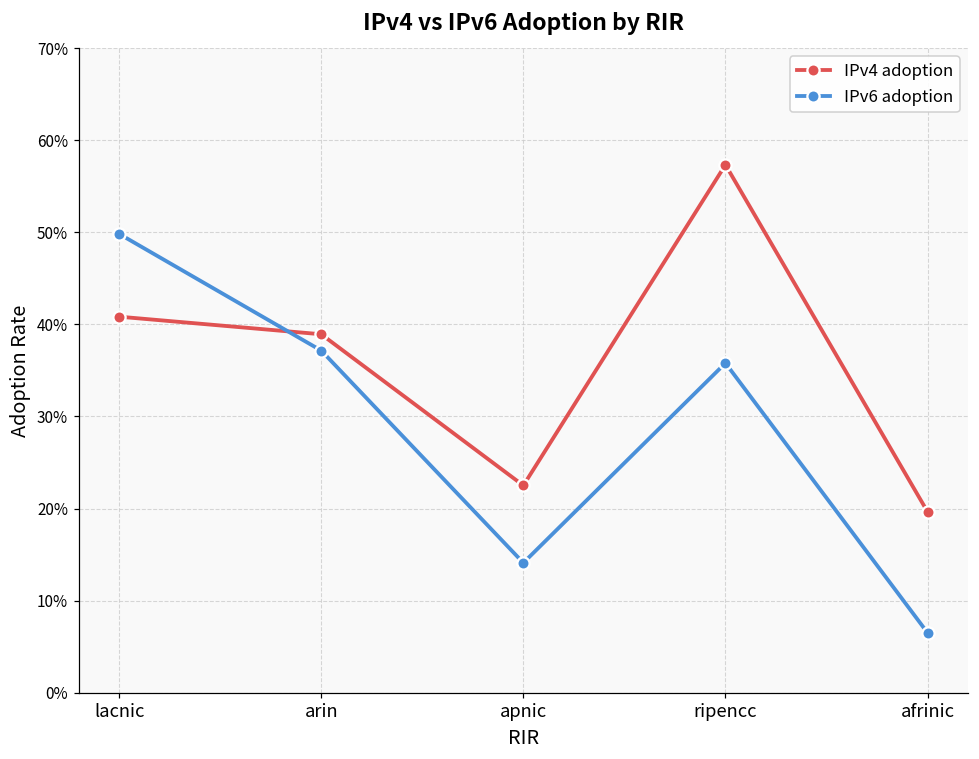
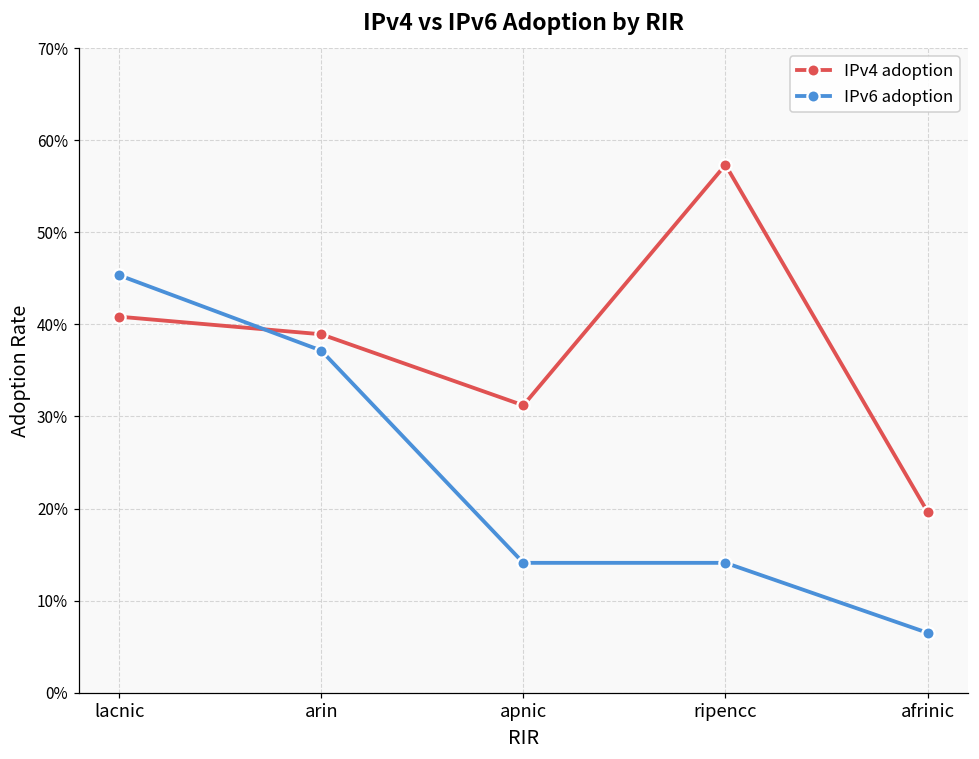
IPv6 adoption, lacnic: 50% -> 45%
IPv4 adoption, apnic: 23% -> 31%
IPv6 adoption, ripencc: 36% -> 14%
